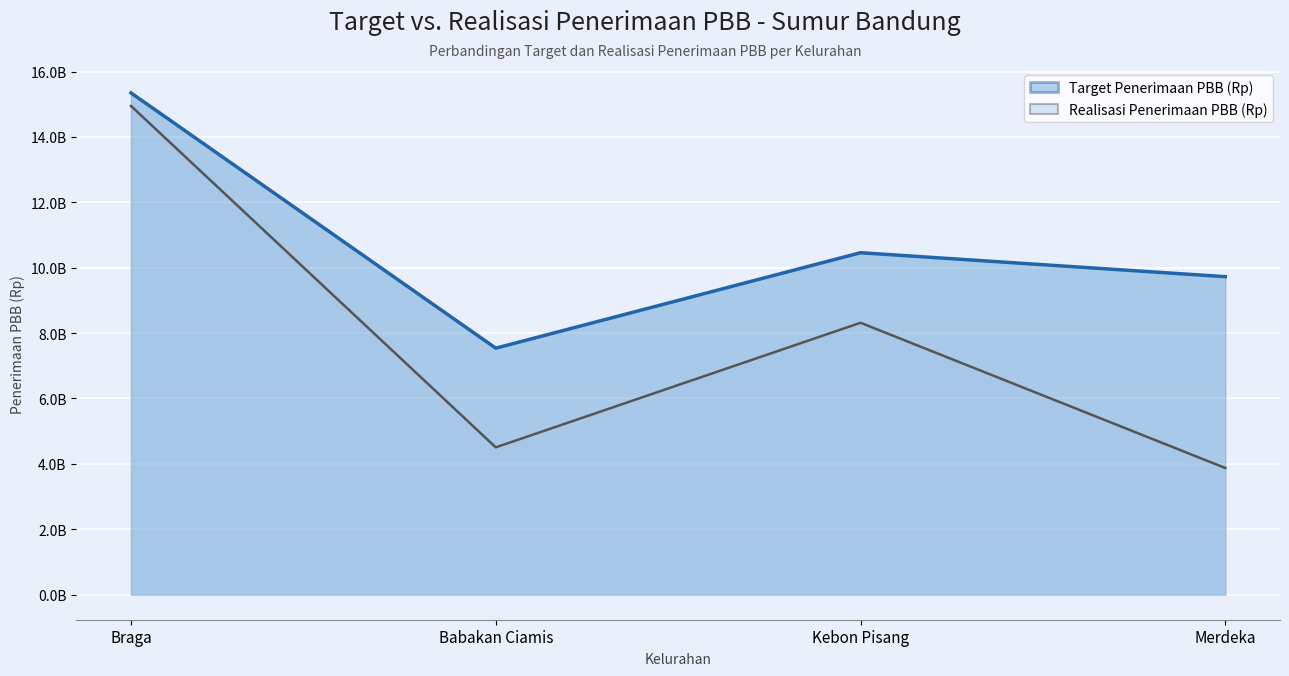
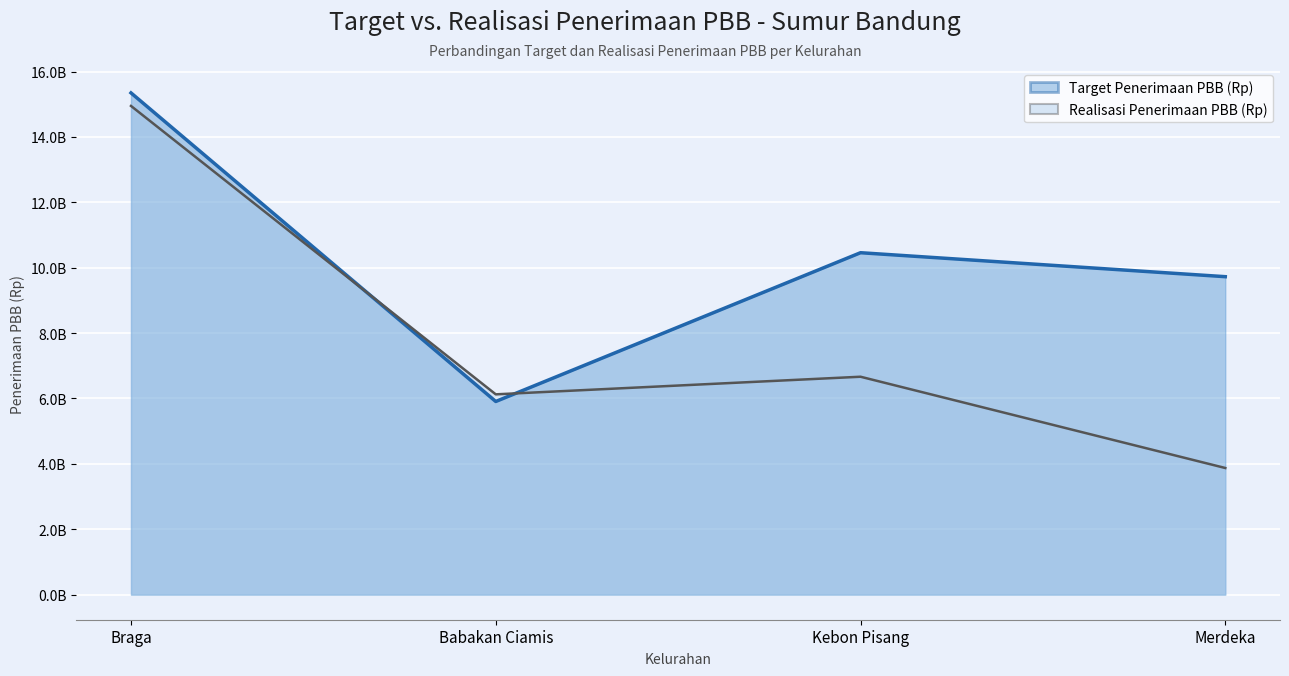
Target Penerimaan PBB (Rp), Babakan Ciamis: 7500000000 -> 5900000000
Realisasi Penerimaan PBB (Rp), Babakan Ciamis: 4500000000 -> 6100000000
Realisasi Penerimaan PBB (Rp), Kebon Pisang: 8300000000 -> 6700000000
